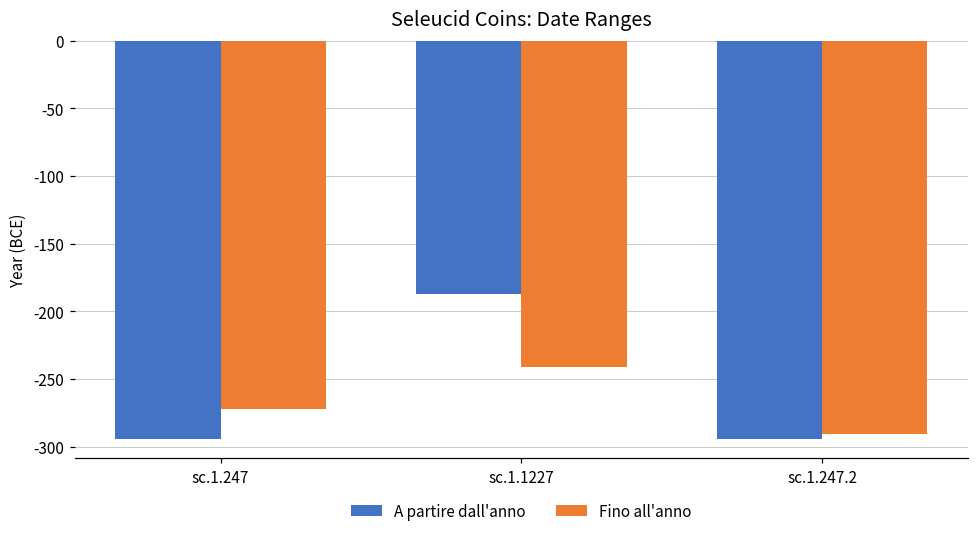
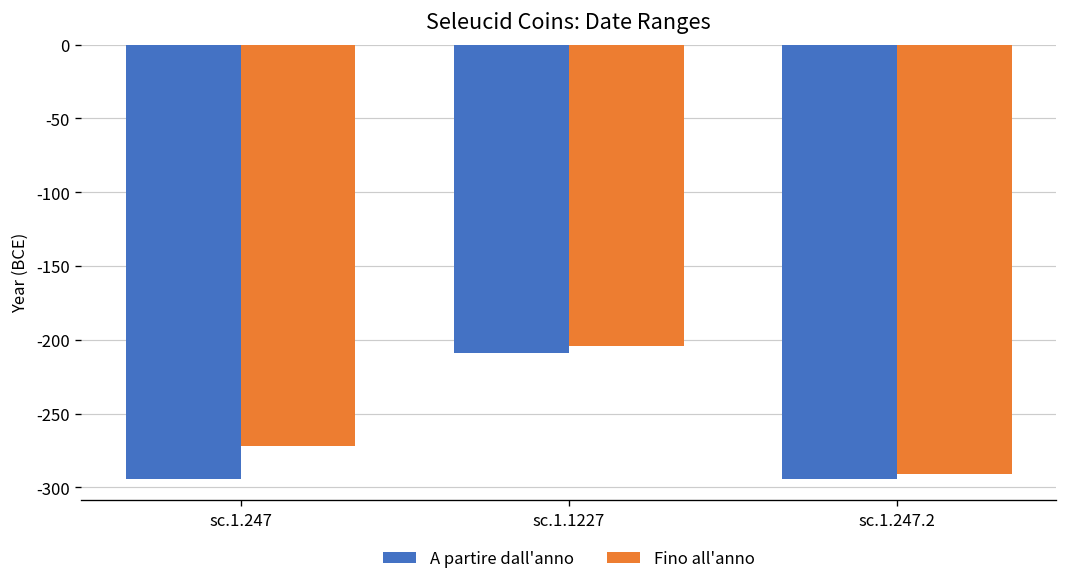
A partire dall'anno, sc.1.1227: -187 -> -209
Fino all'anno, sc.1.1227: -241 -> -204
